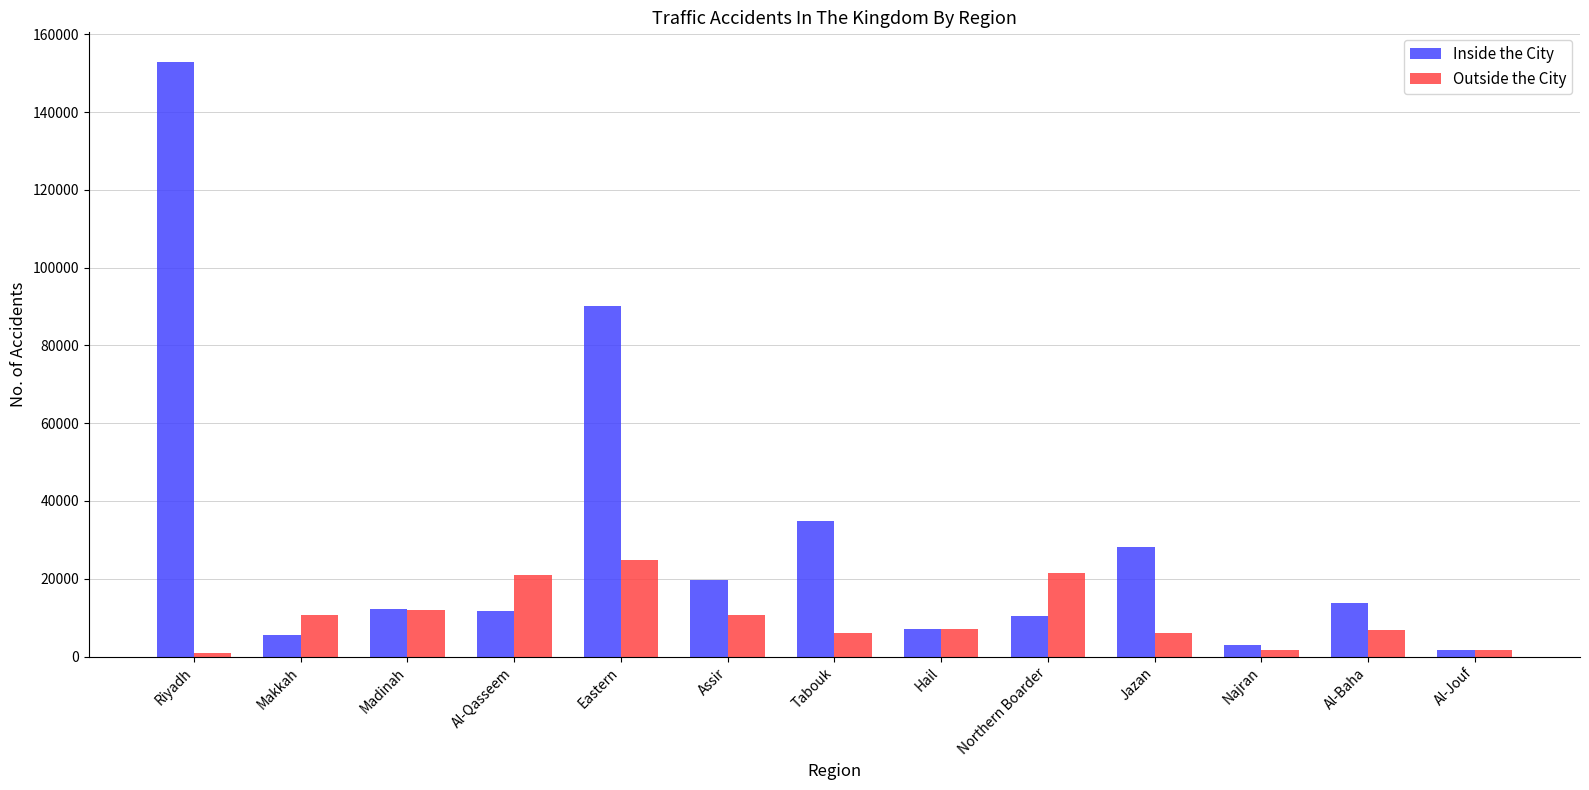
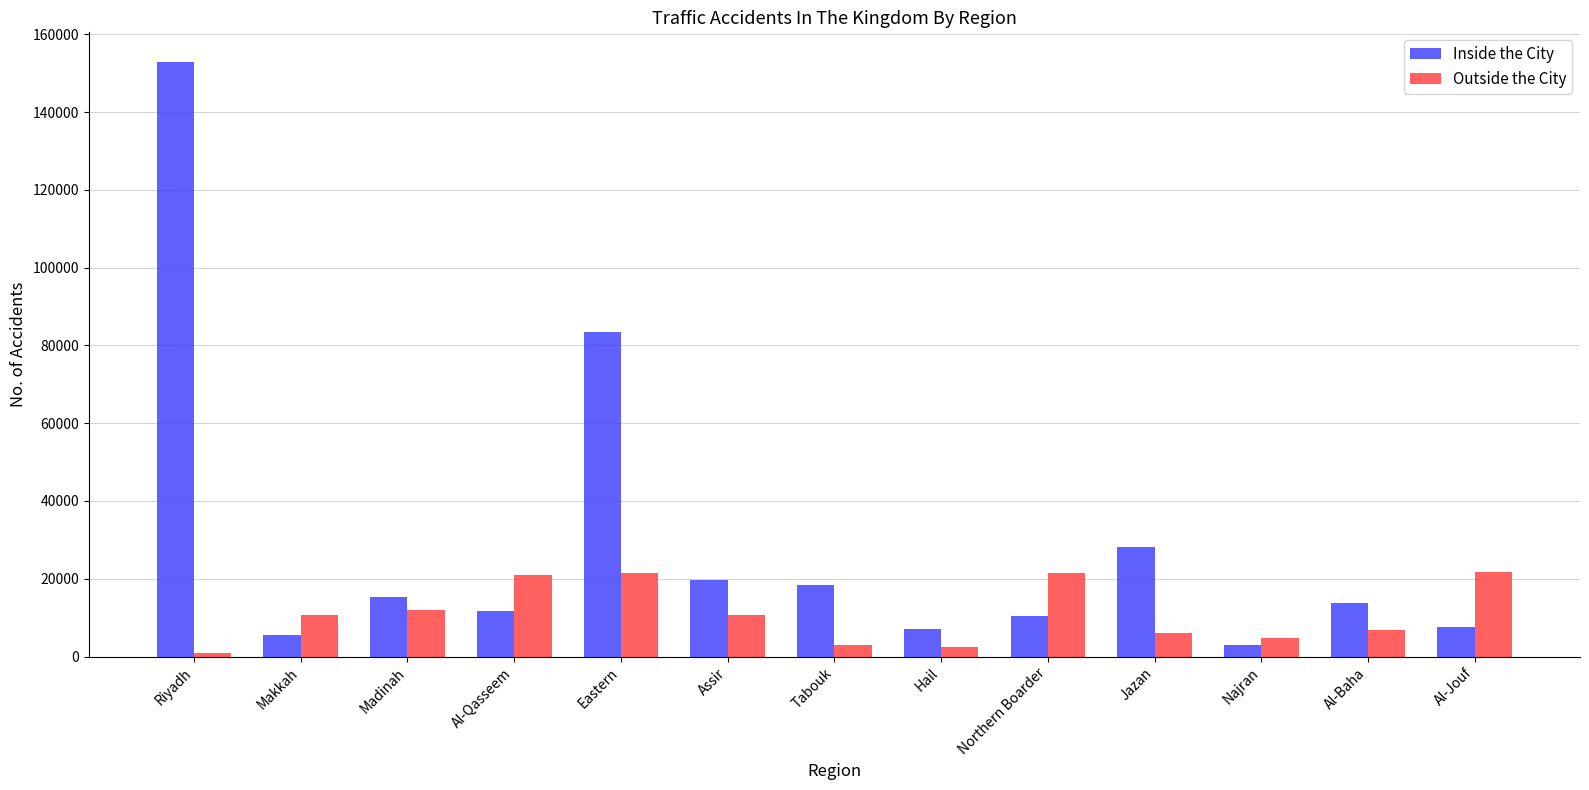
Inside the City, Madinah: 12000 -> 15000
Inside the City, Eastern: 90000 -> 83000
Outside the City, Eastern: 25000 -> 21000
Inside the City, Tabouk: 35000 -> 18000
Outside the City, Tabouk: 6000 -> 3000
Outside the City, Hail: 7000 -> 2000
Outside the City, Najran: 2000 -> 5000
Inside the City, Al-Jouf: 2000 -> 8000
Outside the City, Al-Jouf: 2000 -> 22000
